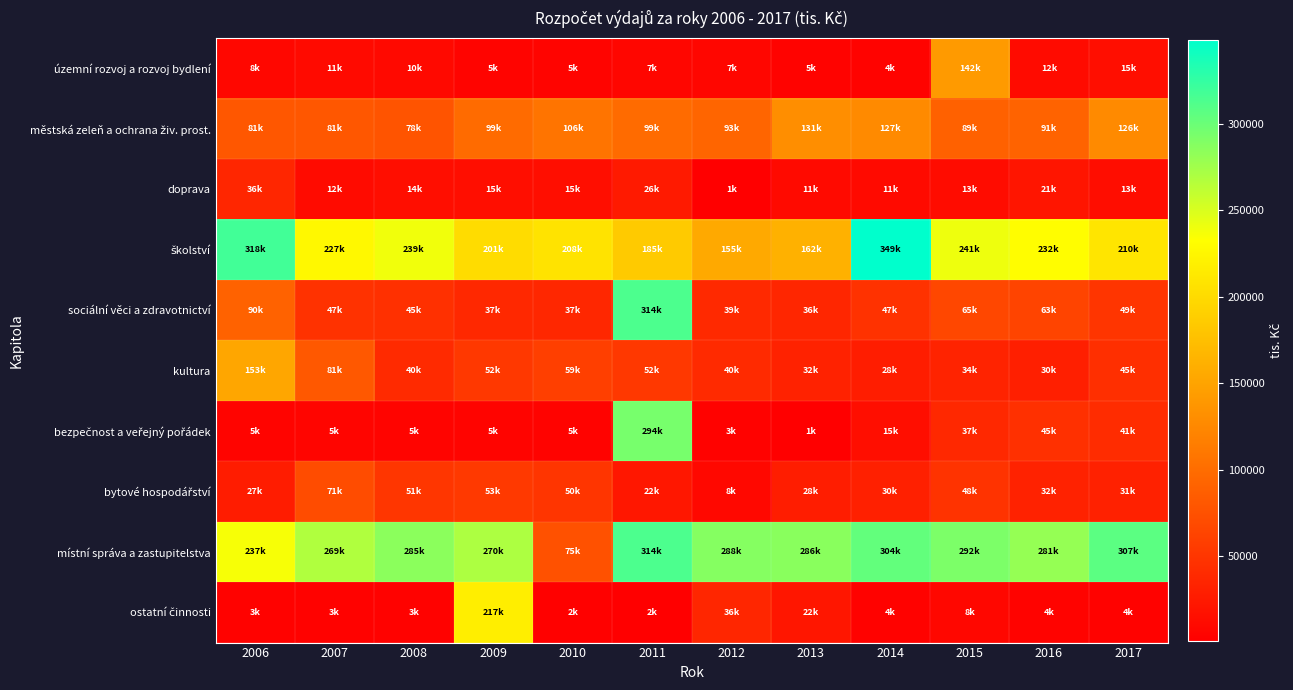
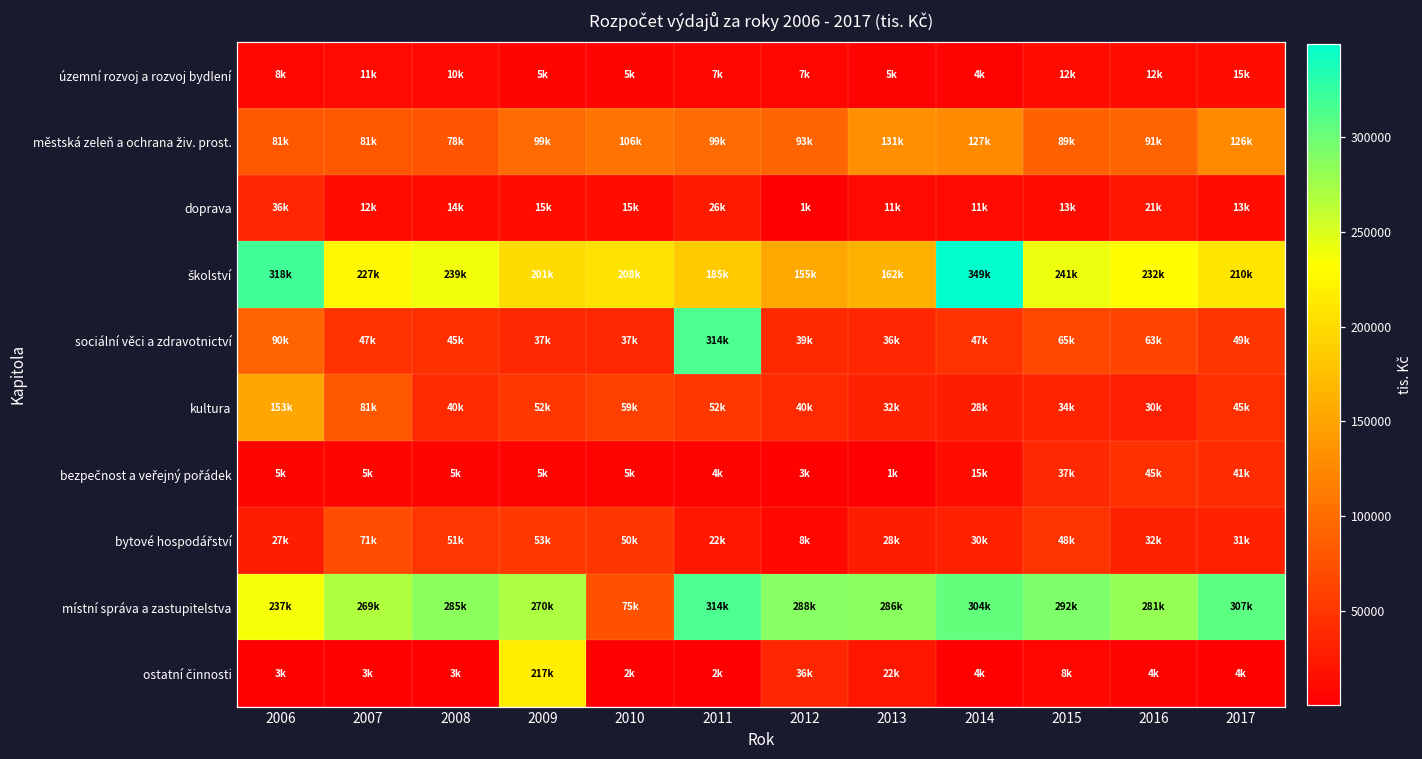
územní rozvoj a rozvoj bydlení, 2015: 142k -> 12k
bezpečnost a veřejný pořádek, 2011: 294k -> 4k
